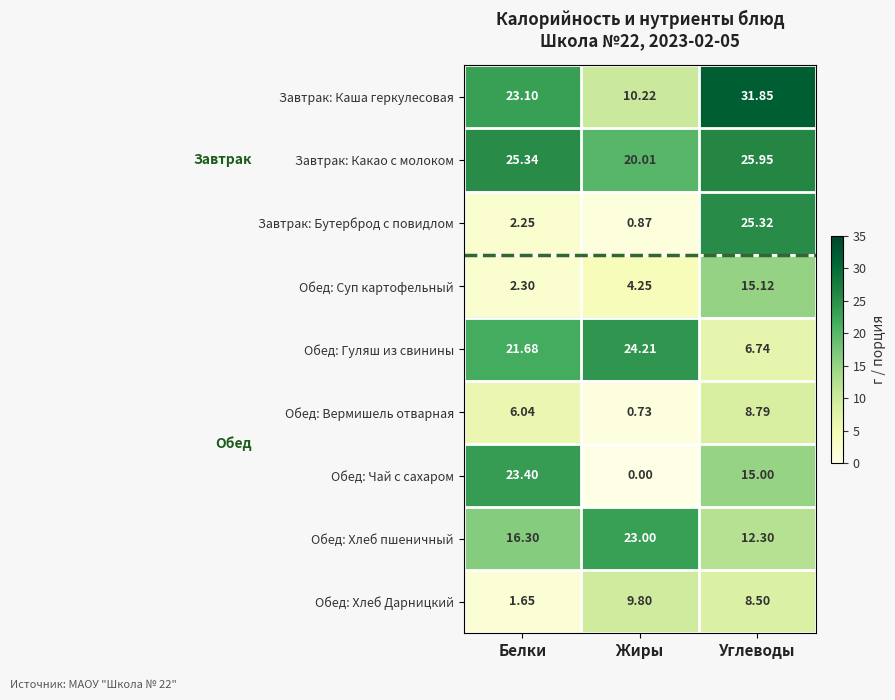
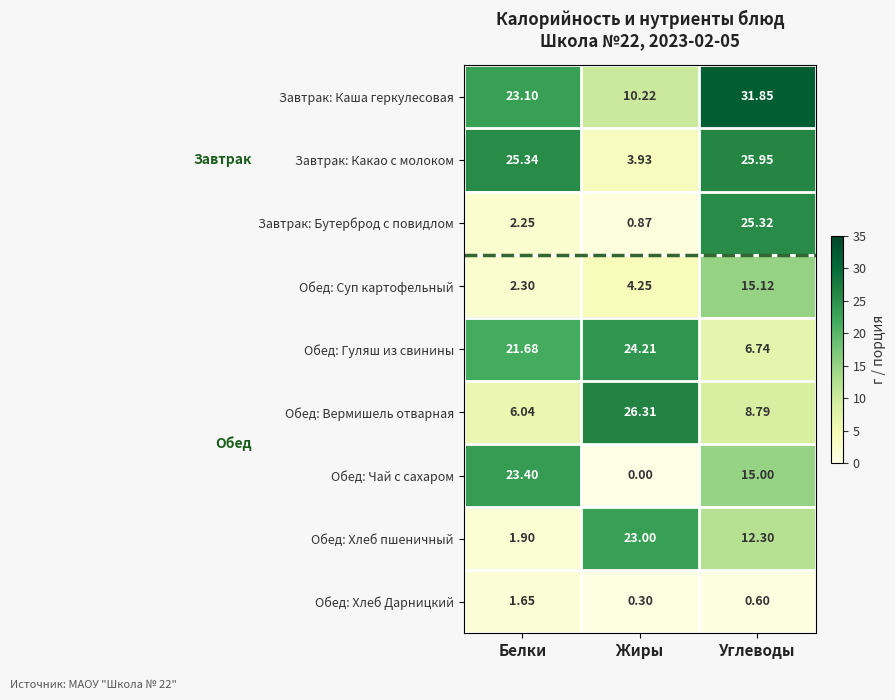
Завтрак: Какао с молоком, Жиры: 20.01 -> 3.93
Обед: Вермишель отварная, Жиры: 0.73 -> 26.31
Обед: Хлеб пшеничный, Белки: 16.30 -> 1.90
Обед: Хлеб Дарницкий, Жиры: 9.80 -> 0.30
Обед: Хлеб Дарницкий, Углеводы: 8.50 -> 0.60
